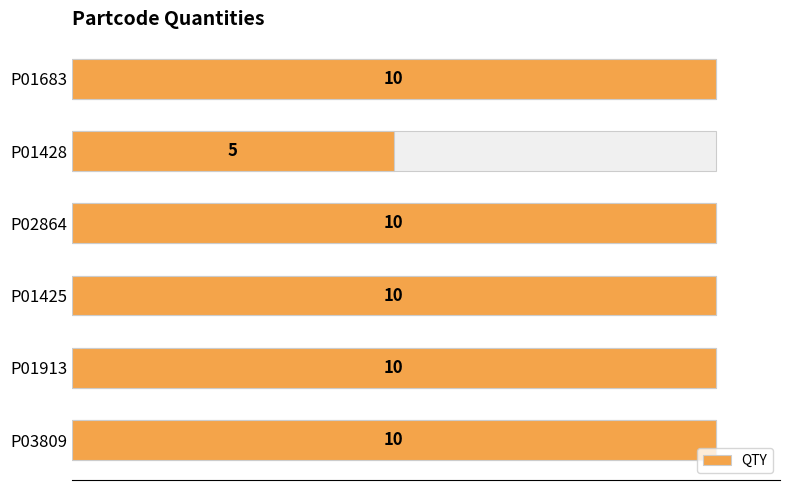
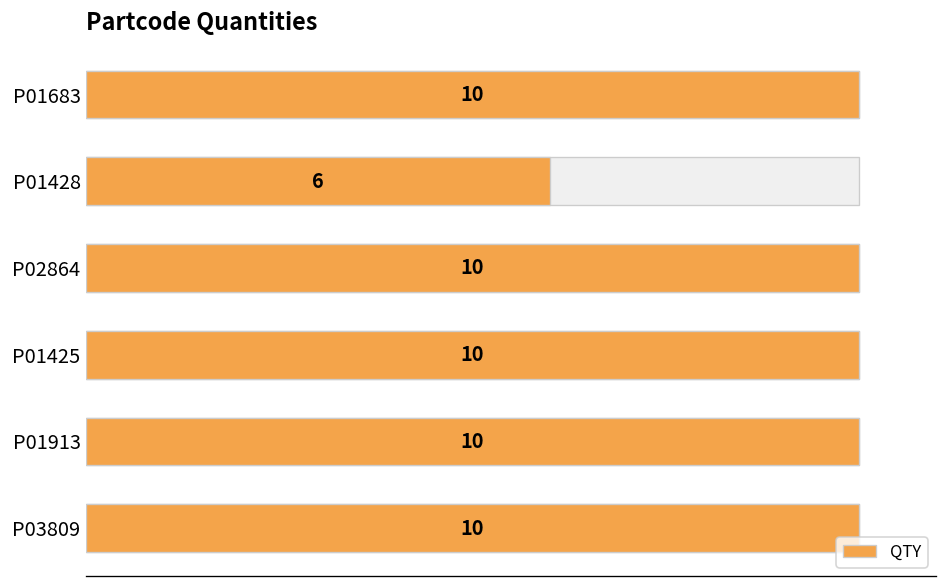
QTY, P01428: 5 -> 6
